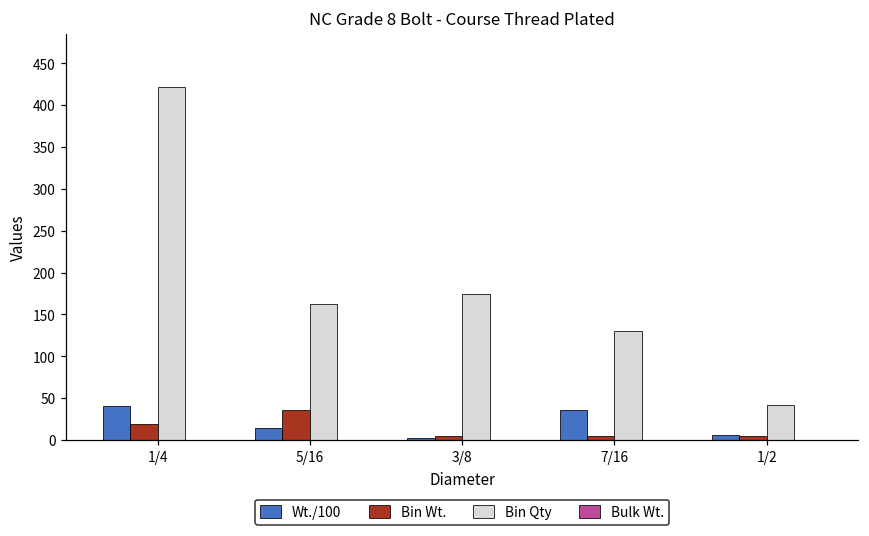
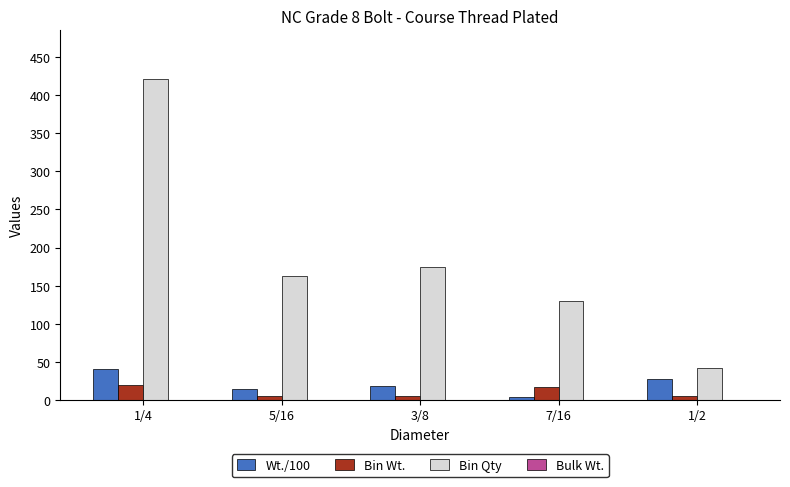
Bin Wt., 5/16: 40 -> 10
Wt./100, 3/8: 0 -> 20
Wt./100, 7/16: 40 -> 0
Bin Wt., 7/16: 10 -> 20
Wt./100, 1/2: 10 -> 30
